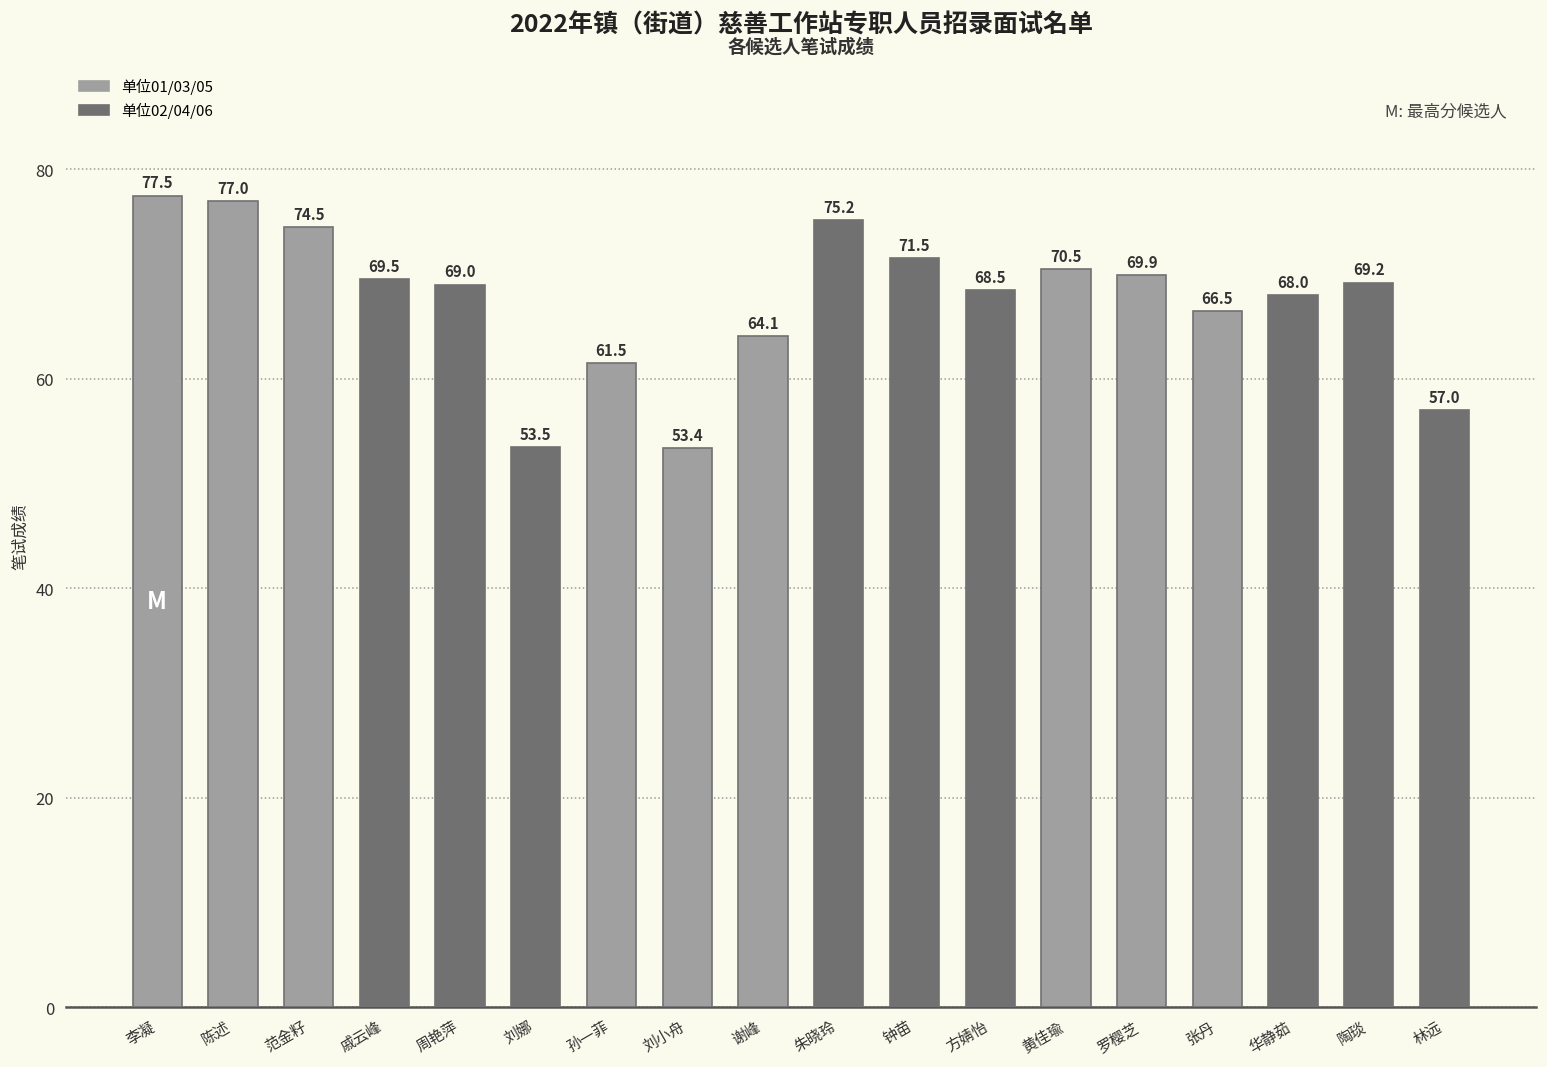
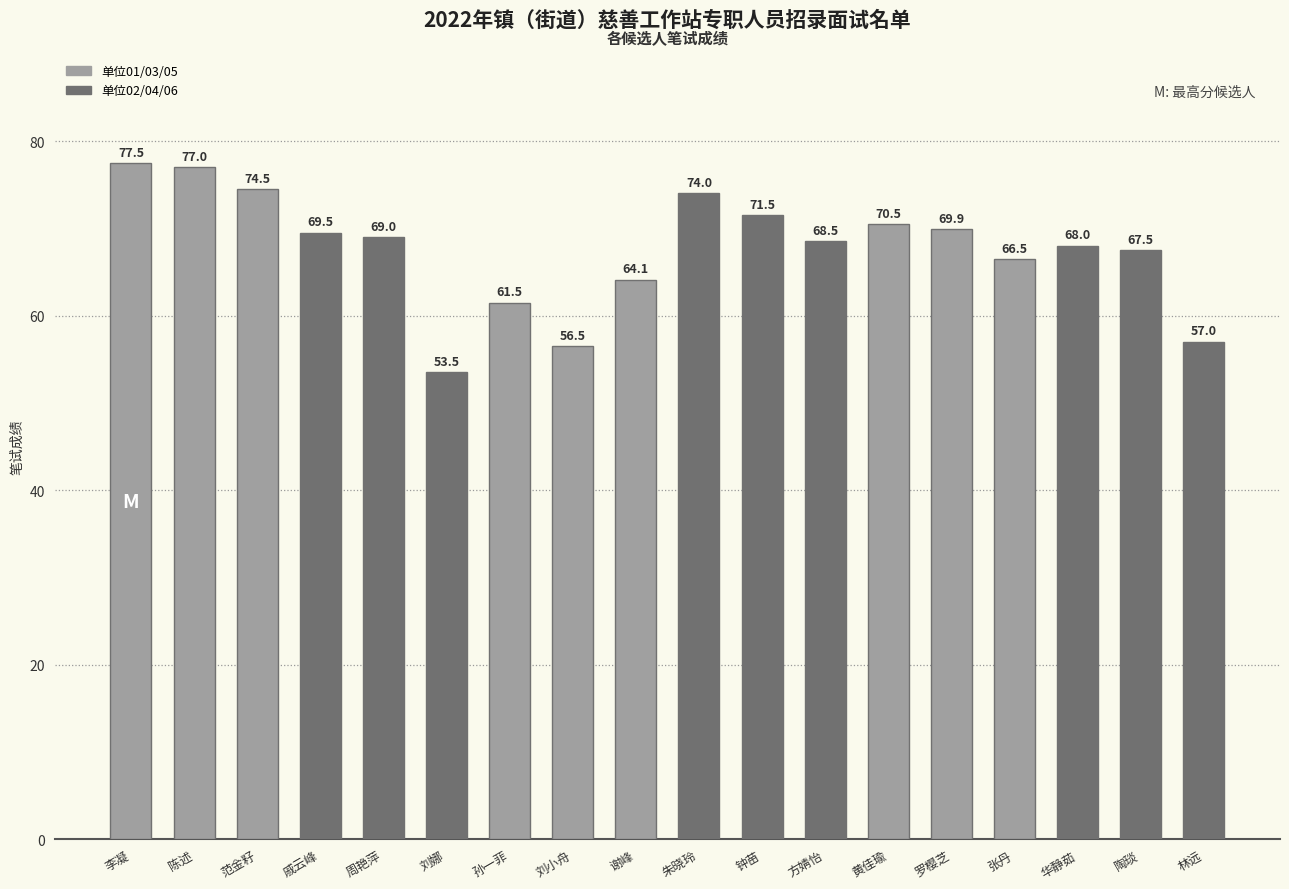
刘小舟: 53.4 -> 56.5
朱晓玲: 75.2 -> 74.0
陶琰: 69.2 -> 67.5
